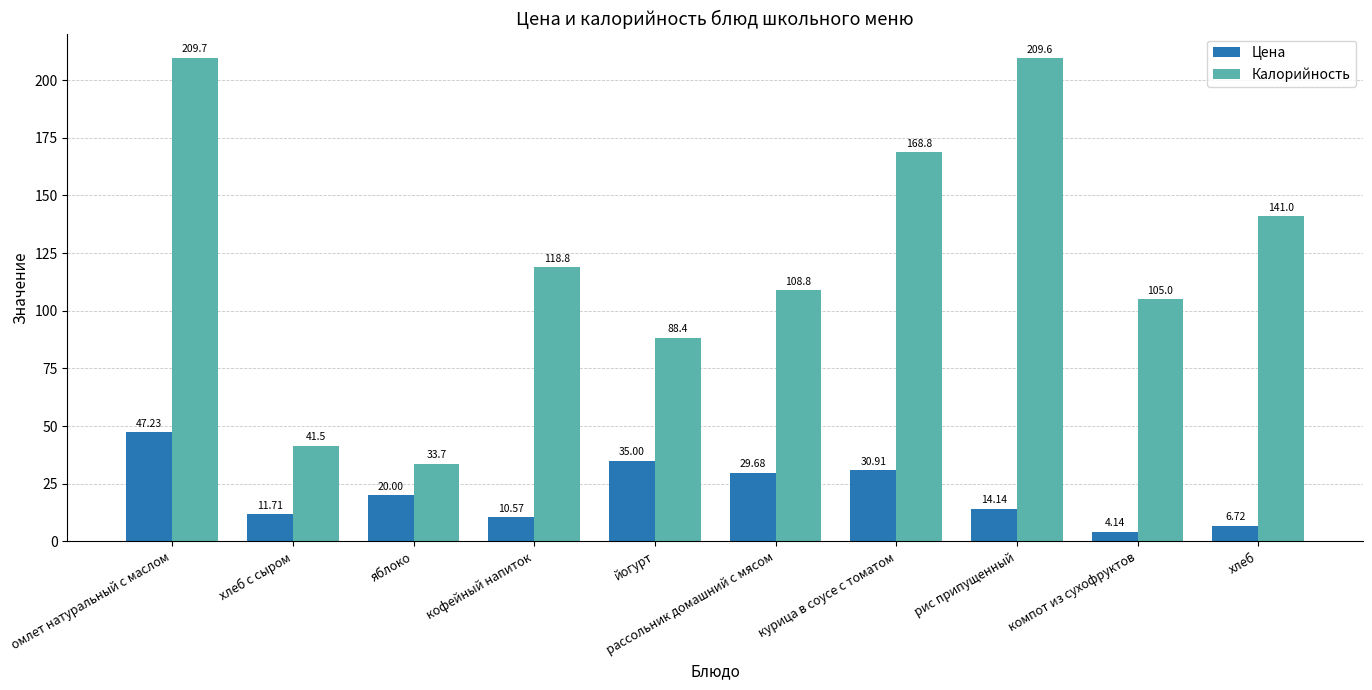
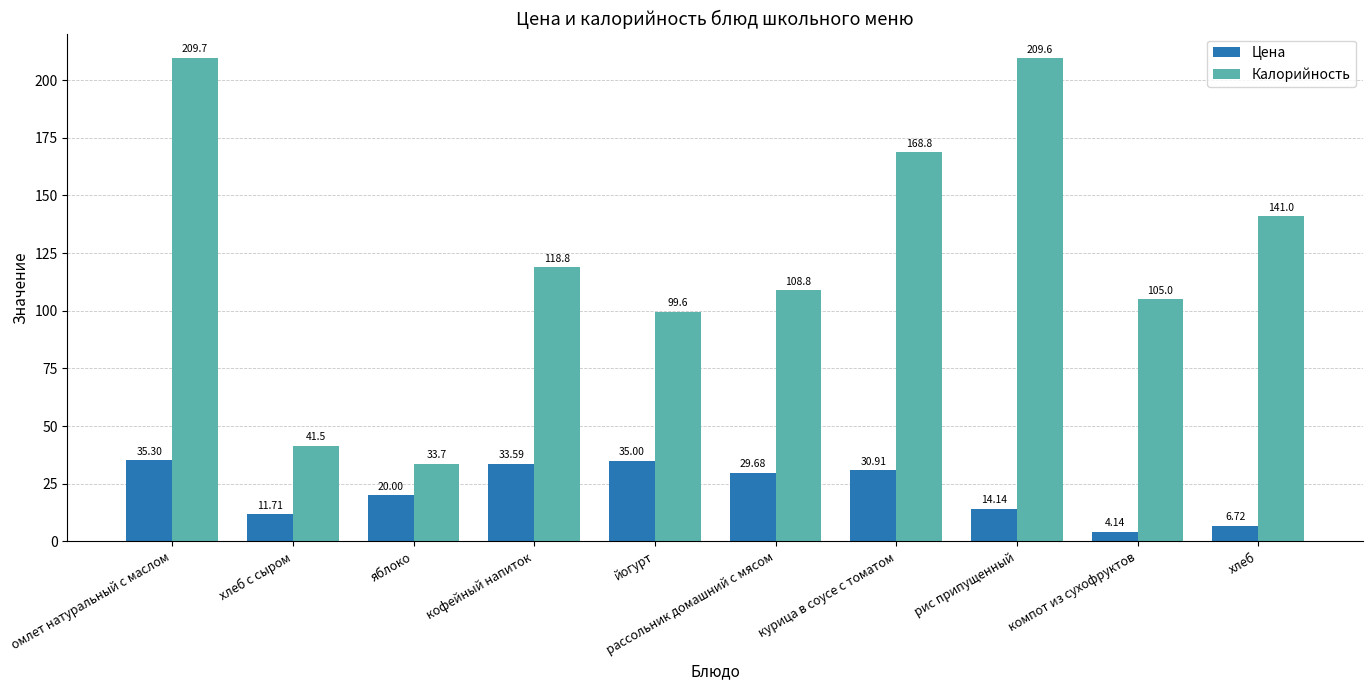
Цена, омлет натуральный с маслом: 47.23 -> 35.30
Цена, кофейный напиток: 10.57 -> 33.59
Калорийность, йогурт: 88.4 -> 99.6
